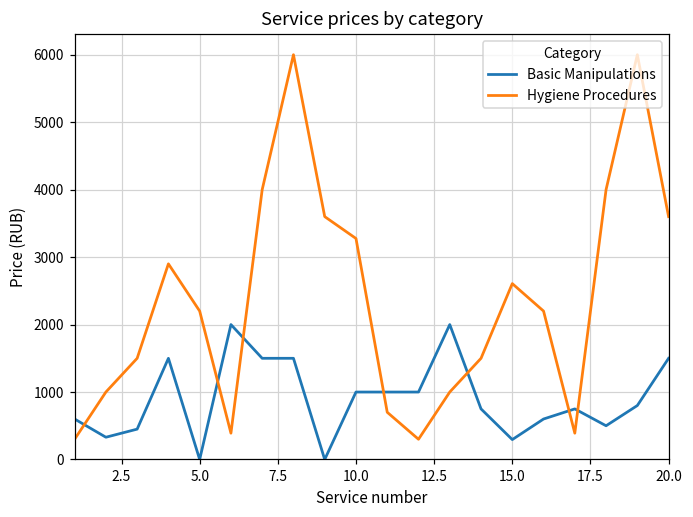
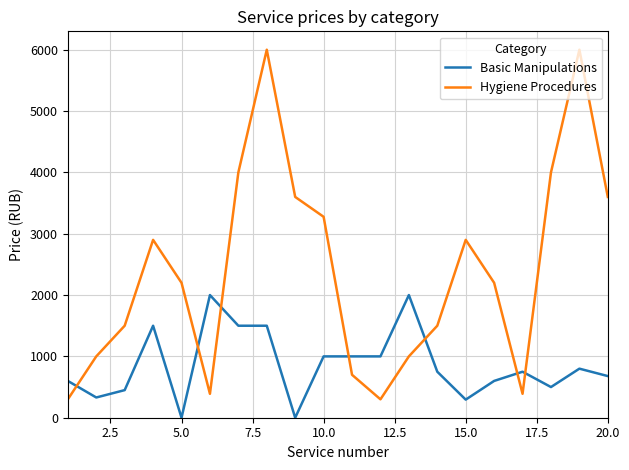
Hygiene Procedures, 15.0: 2600 -> 2900
Basic Manipulations, 20.0: 1500 -> 700
